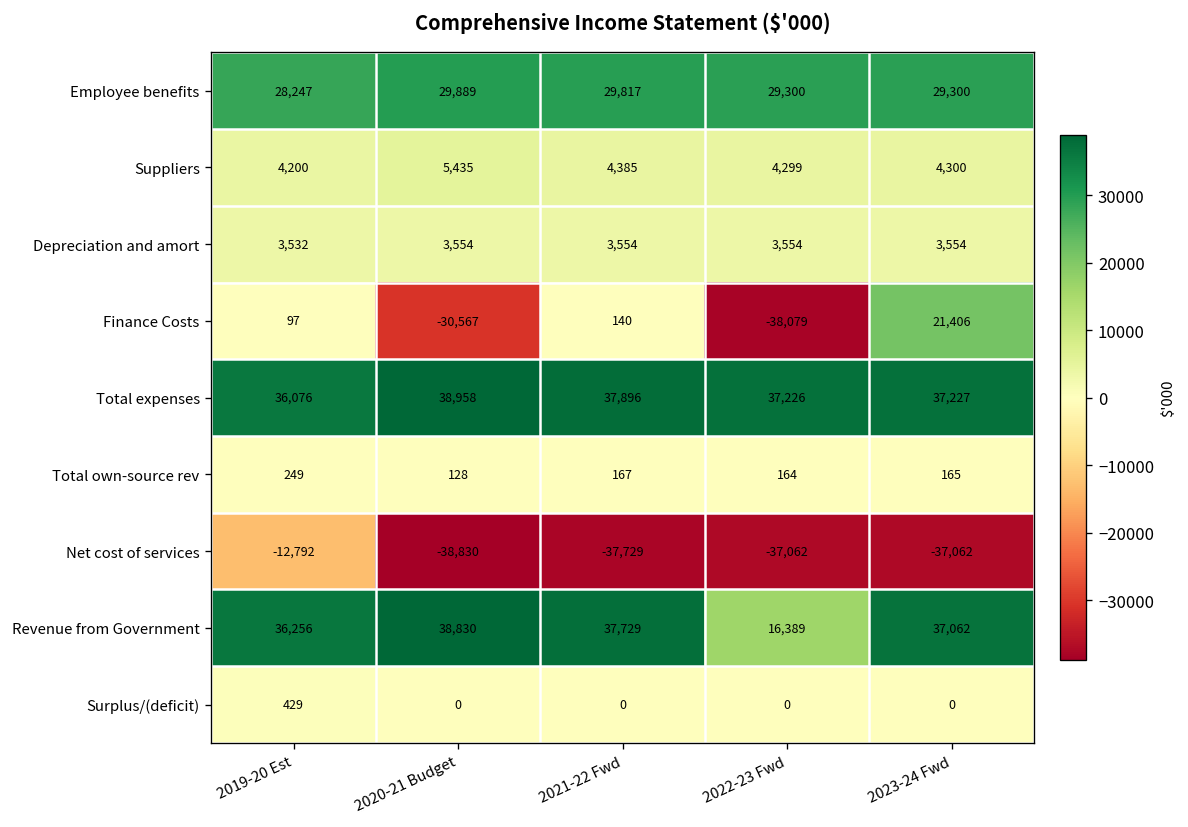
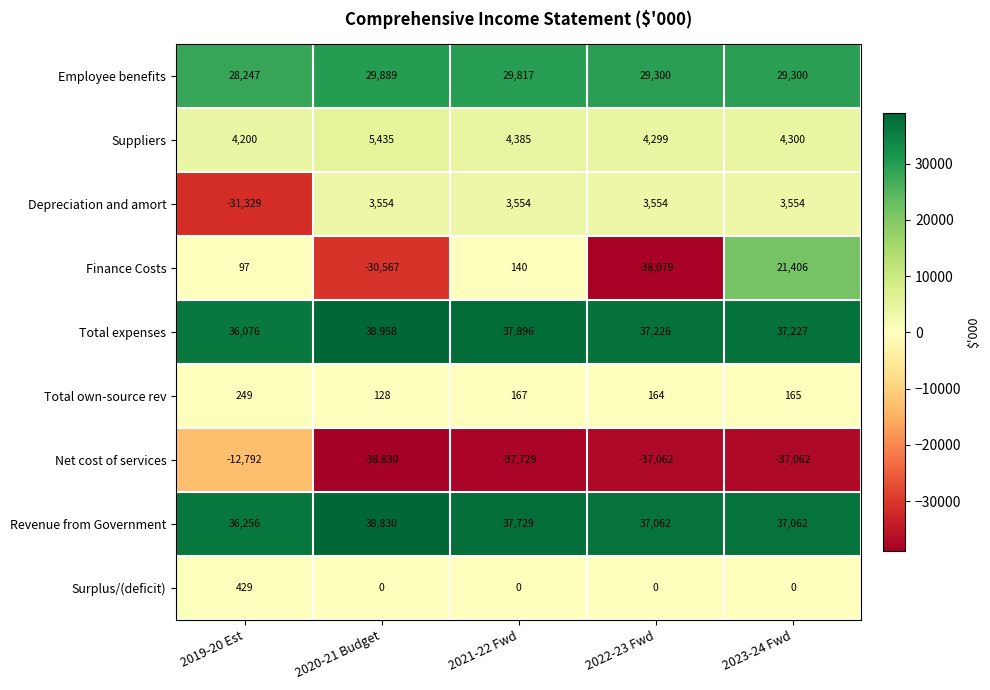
Depreciation and amort, 2019-20 Est: 3,532 -> -31,329
Revenue from Government, 2022-23 Fwd: 16,389 -> 37,062
